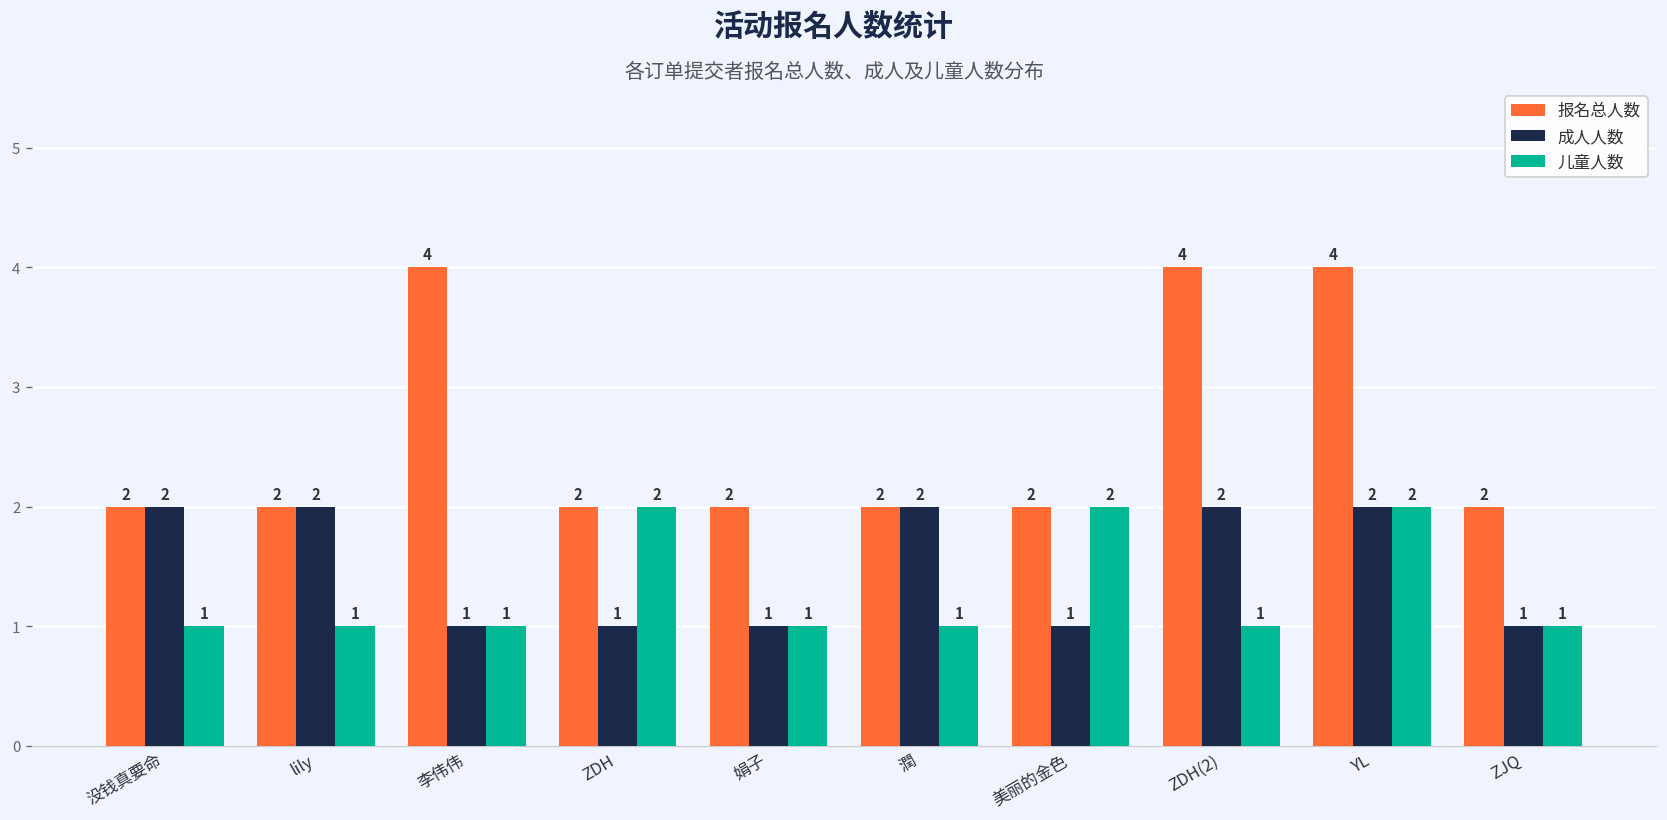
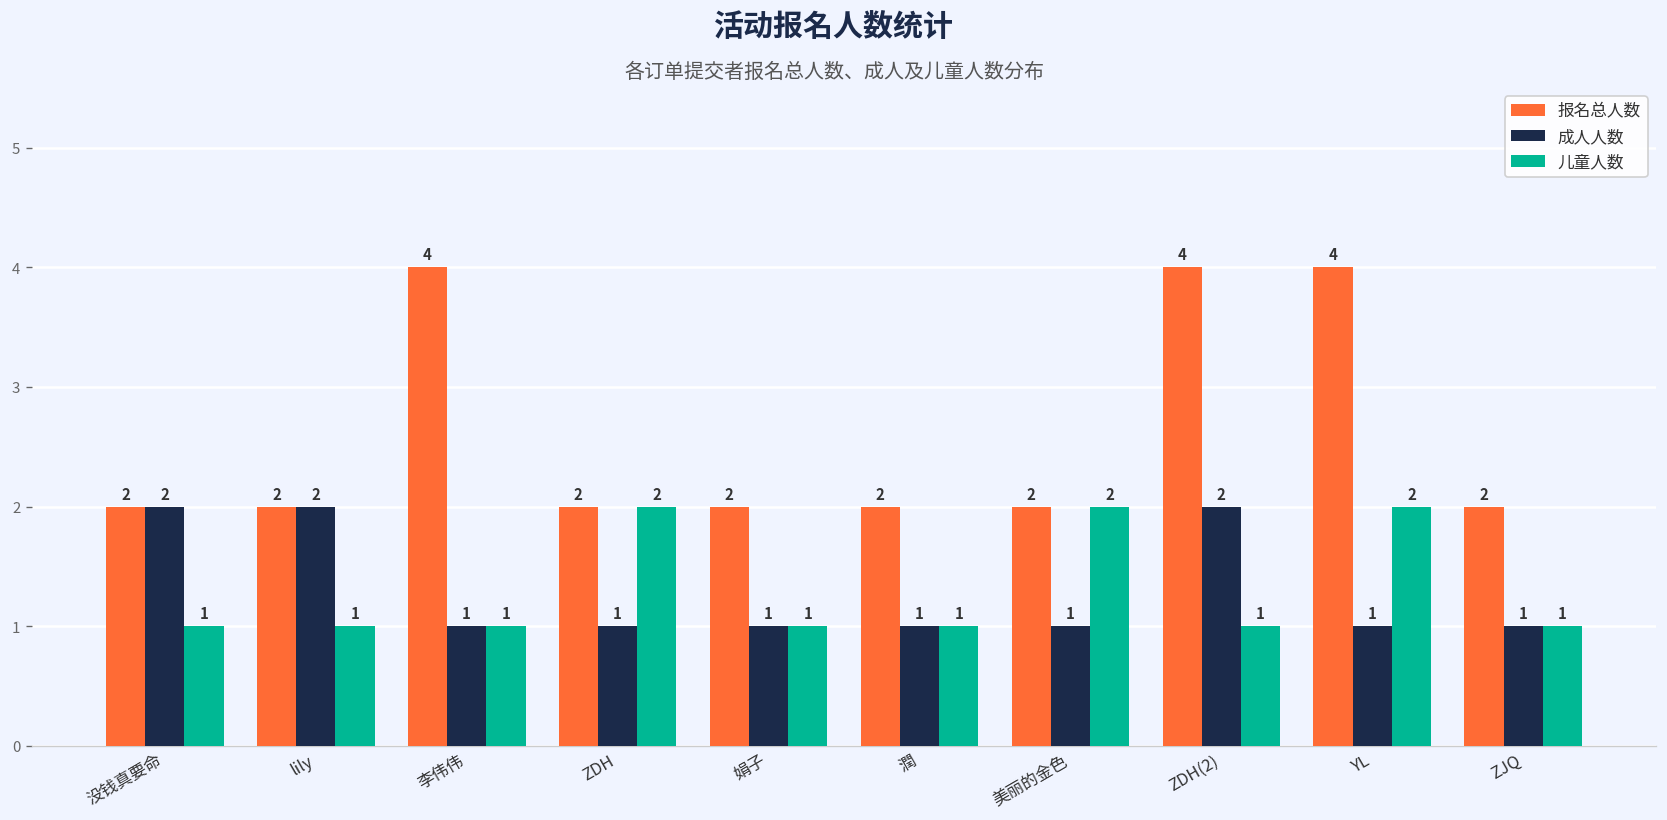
成人人数, 潤: 2 -> 1
成人人数, YL: 2 -> 1
